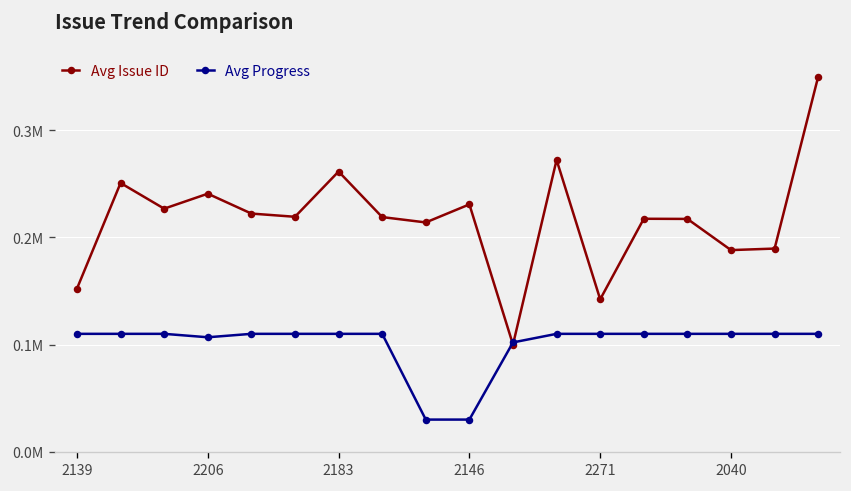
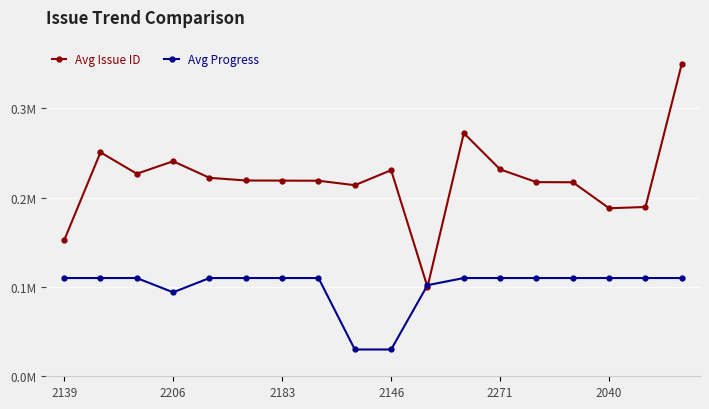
Avg Progress, 2206: 110000 -> 90000
Avg Issue ID, 2183: 260000 -> 220000
Avg Issue ID, 2271: 140000 -> 230000
